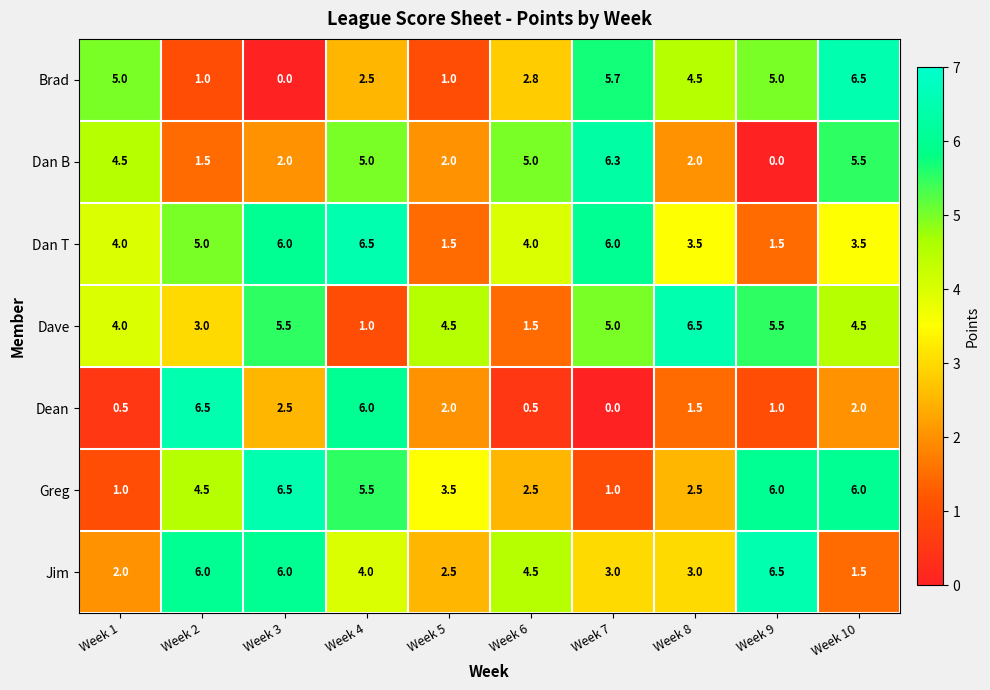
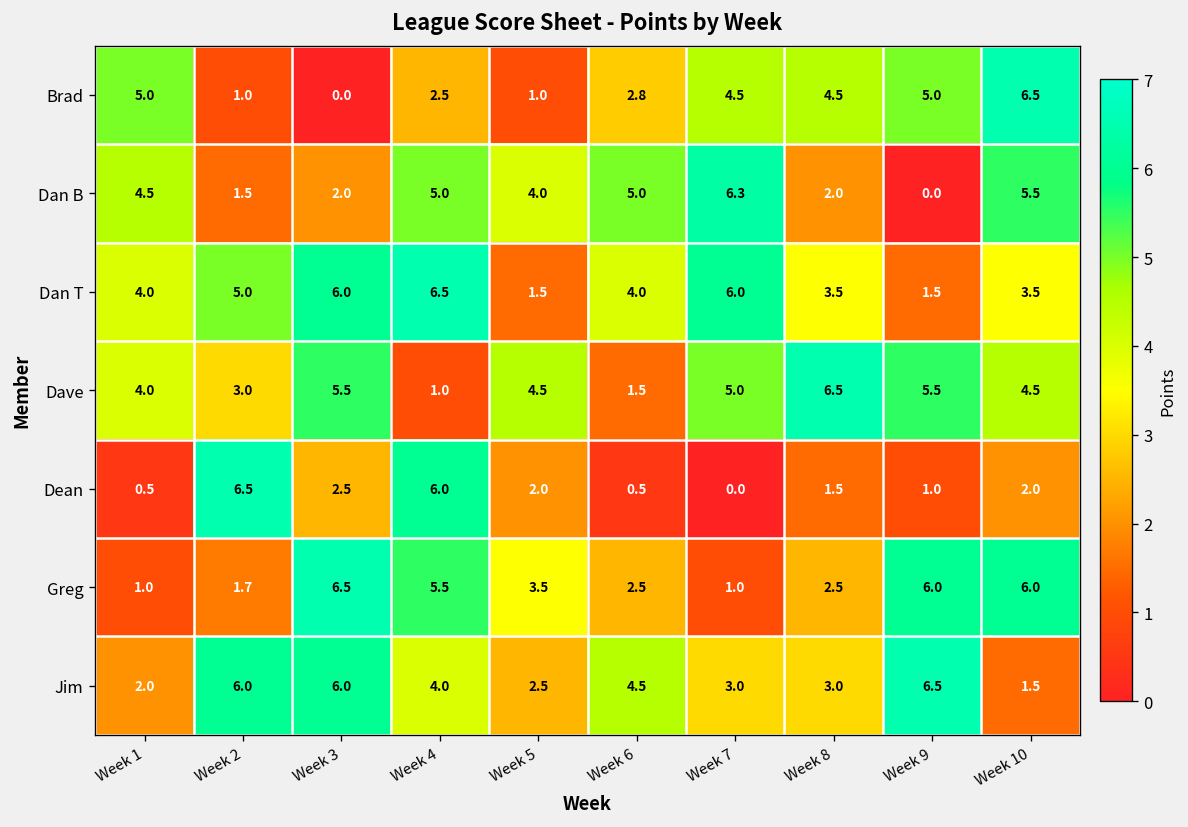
Brad, Week 7: 5.7 -> 4.5
Dan B, Week 5: 2.0 -> 4.0
Greg, Week 2: 4.5 -> 1.7
